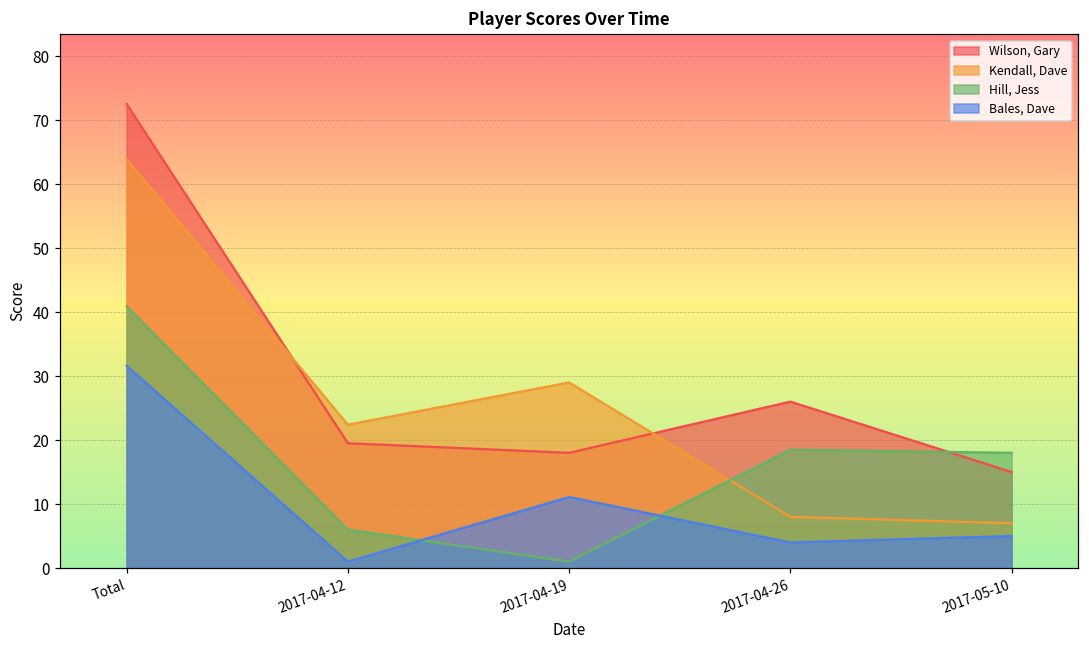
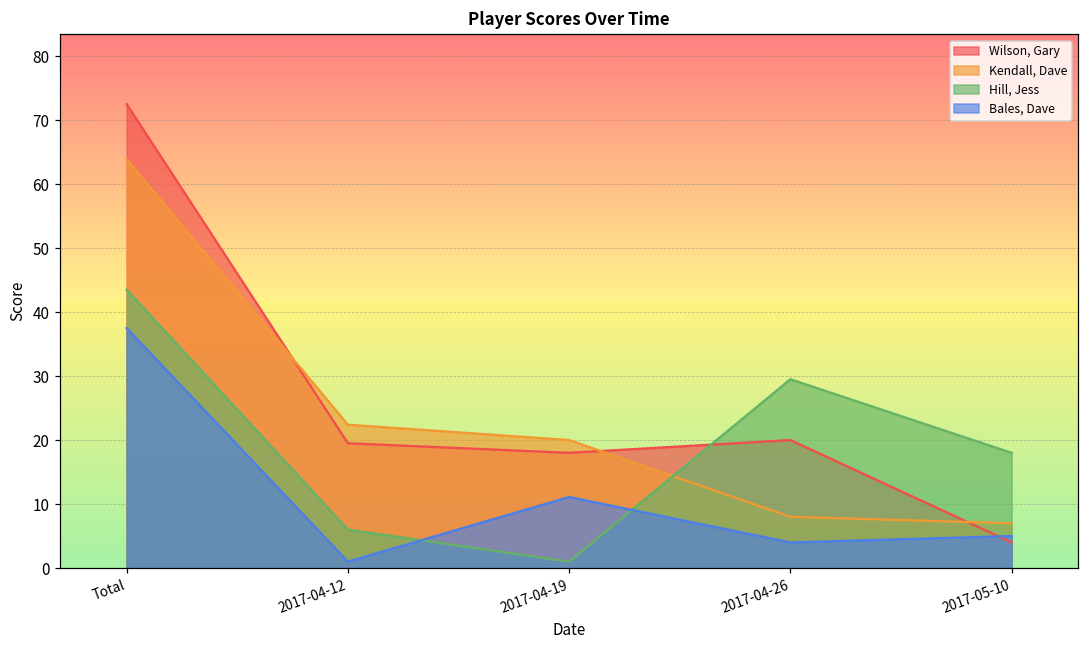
Hill, Jess, Total: 41 -> 44
Bales, Dave, Total: 32 -> 38
Kendall, Dave, 2017-04-19: 29 -> 20
Wilson, Gary, 2017-04-26: 26 -> 20
Hill, Jess, 2017-04-26: 19 -> 30
Wilson, Gary, 2017-05-10: 15 -> 4
